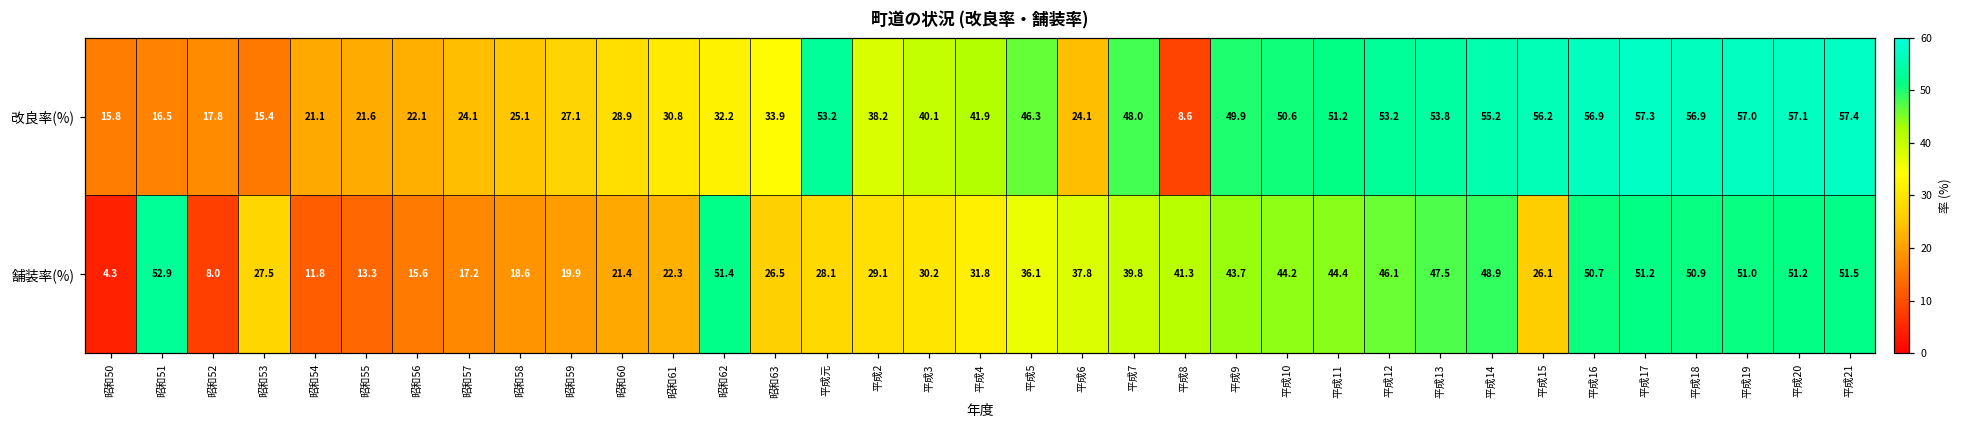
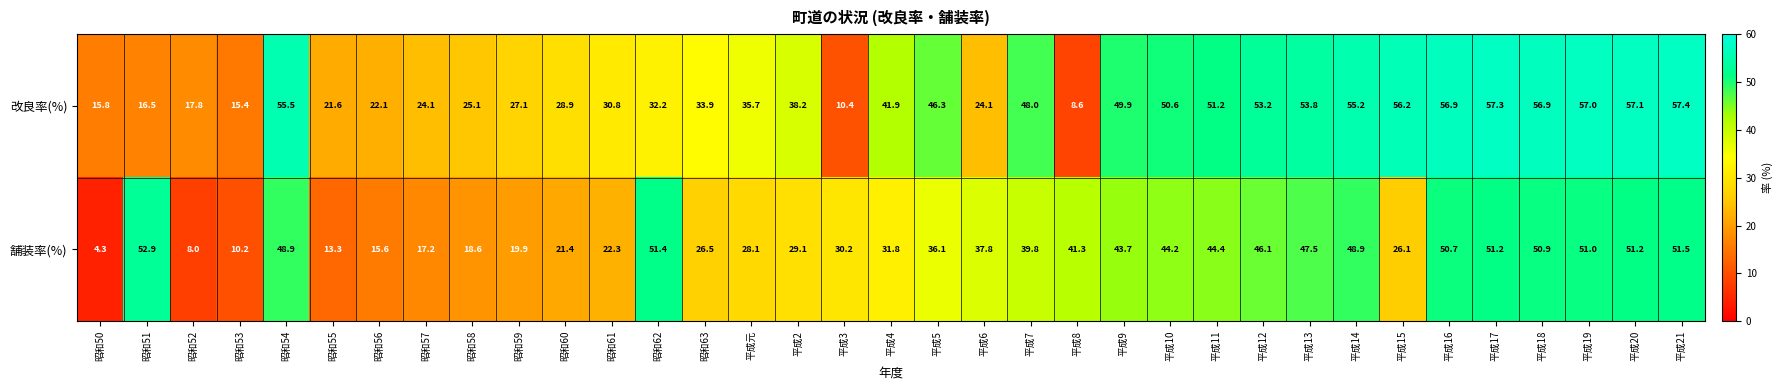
改良率(%), 昭和54: 21.1 -> 55.5
改良率(%), 平成元: 53.2 -> 35.7
改良率(%), 平成3: 40.1 -> 10.4
舗装率(%), 昭和53: 27.5 -> 10.2
舗装率(%), 昭和54: 11.8 -> 48.9
